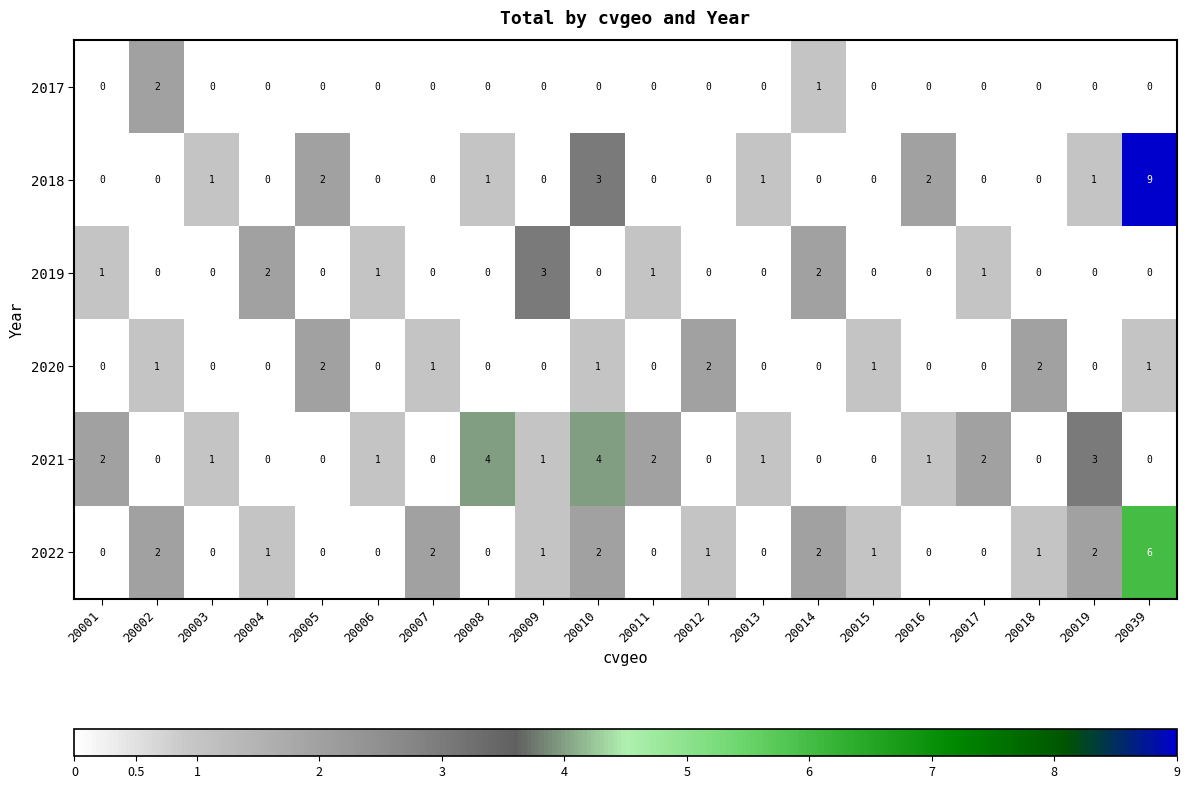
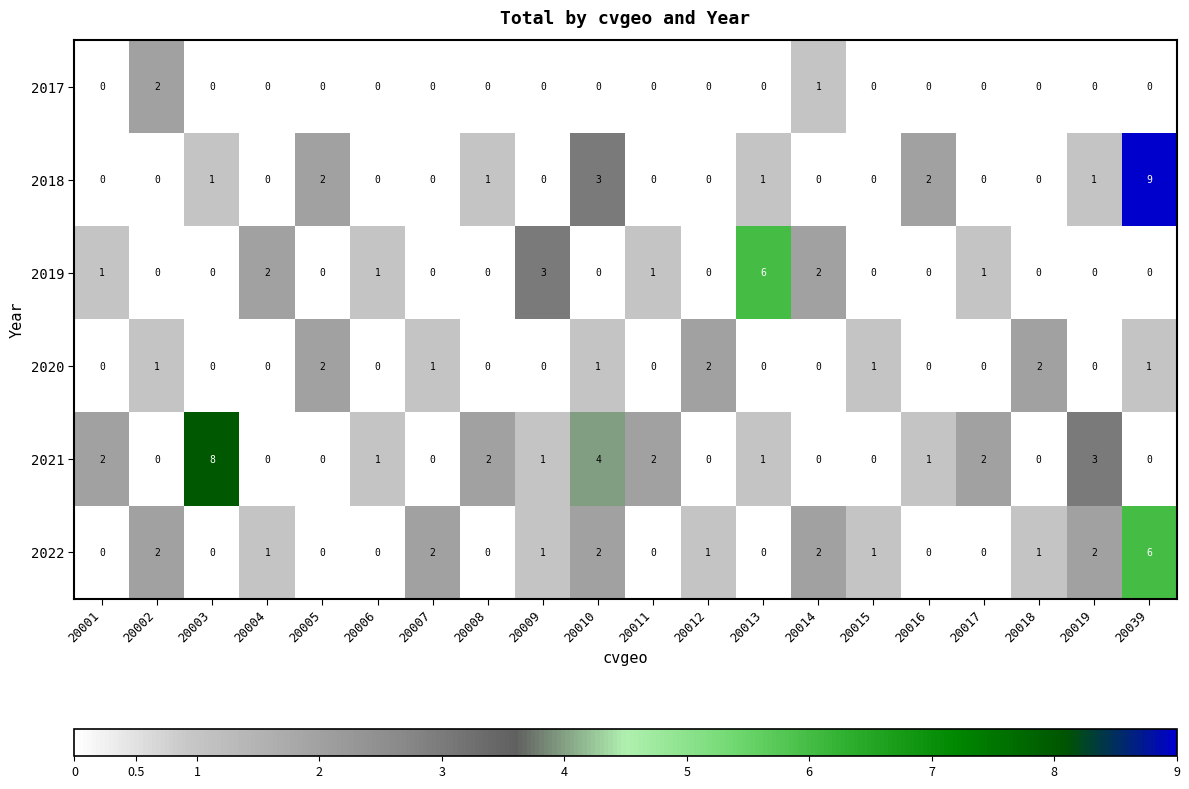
2019, 20013: 0 -> 6
2021, 20003: 1 -> 8
2021, 20008: 4 -> 2
